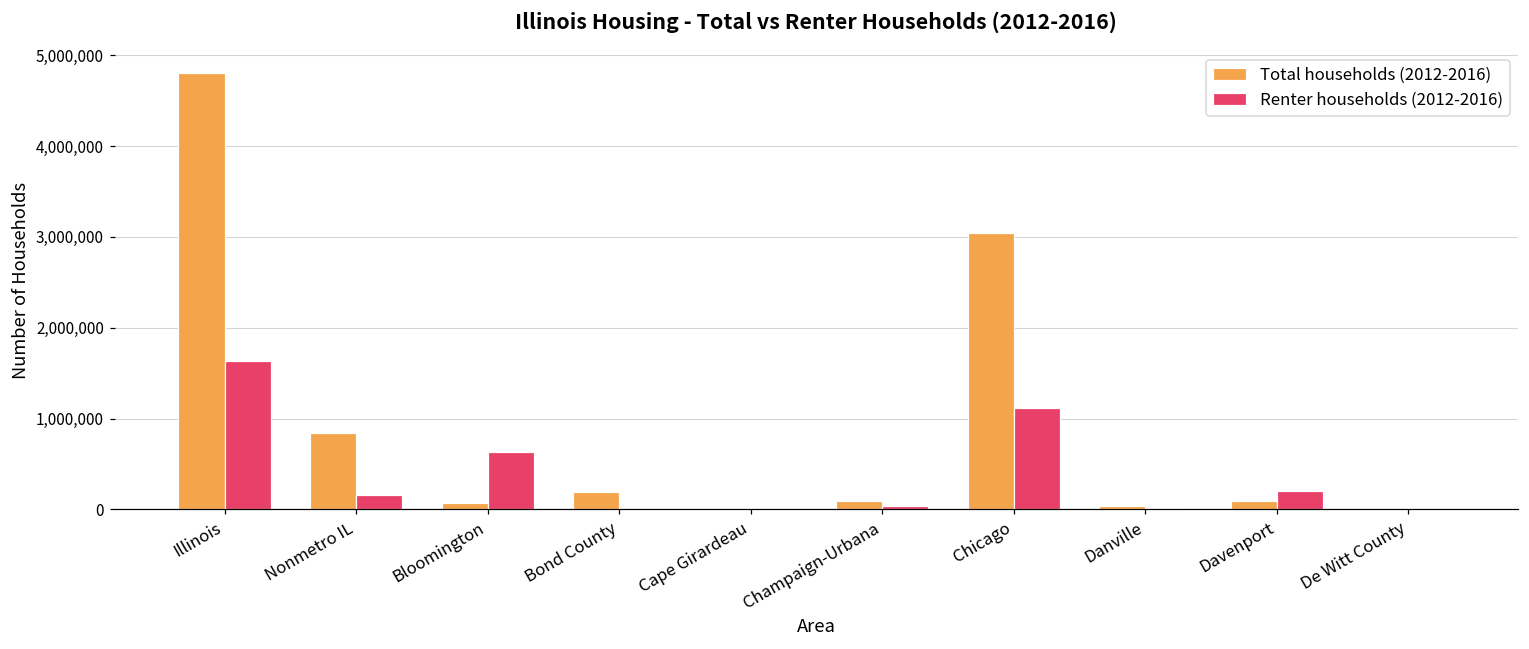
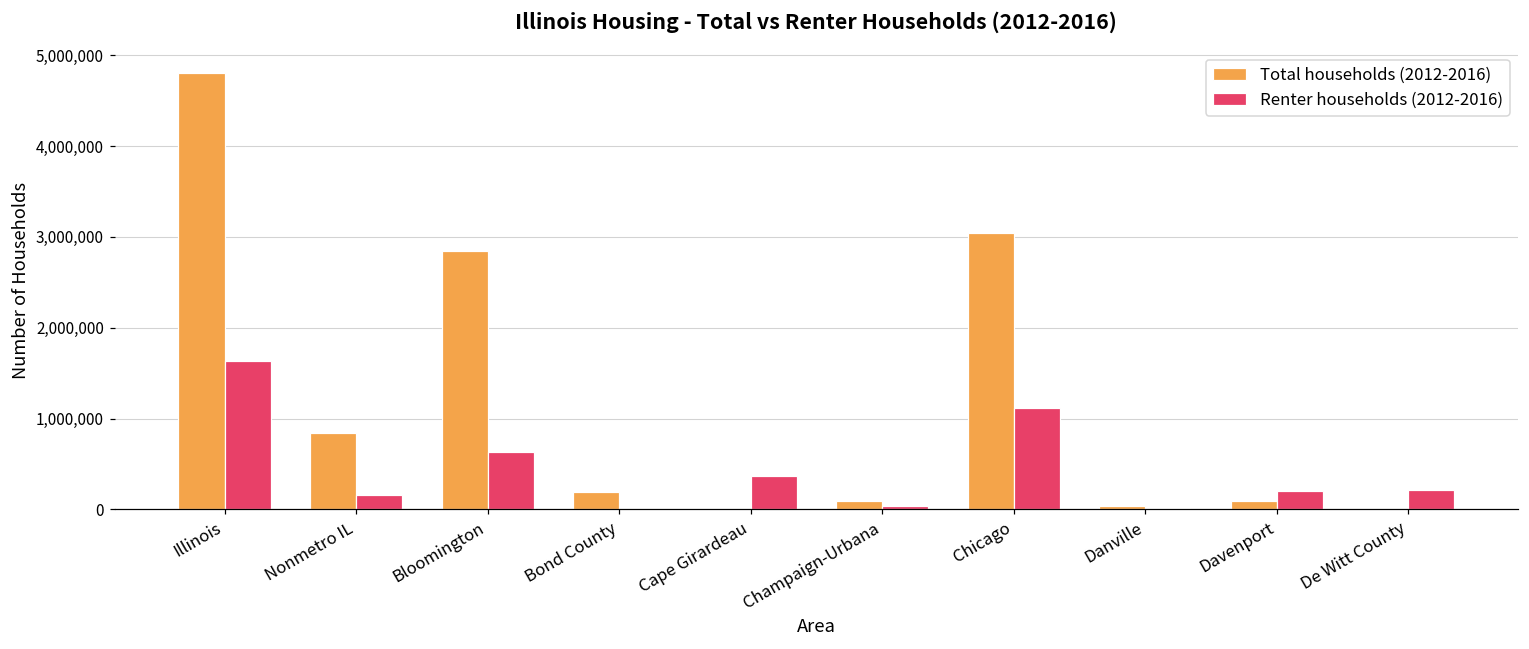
Total households (2012-2016), Bloomington: 100,000 -> 2,800,000
Renter households (2012-2016), Cape Girardeau: 0 -> 400,000
Renter households (2012-2016), De Witt County: 0 -> 200,000
